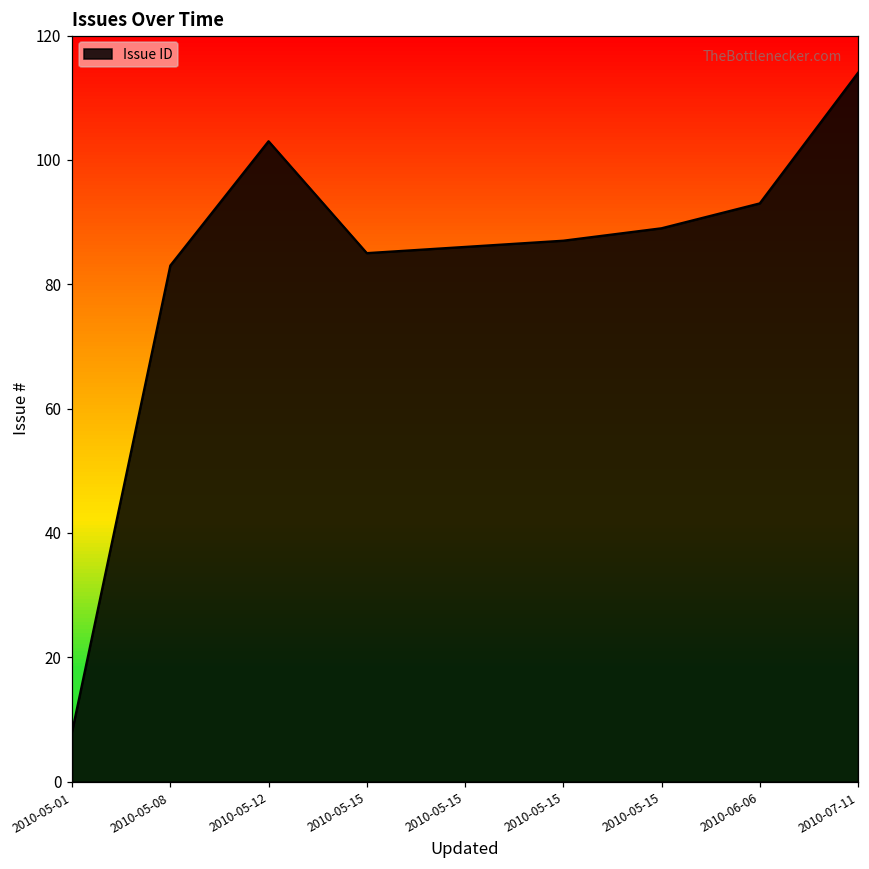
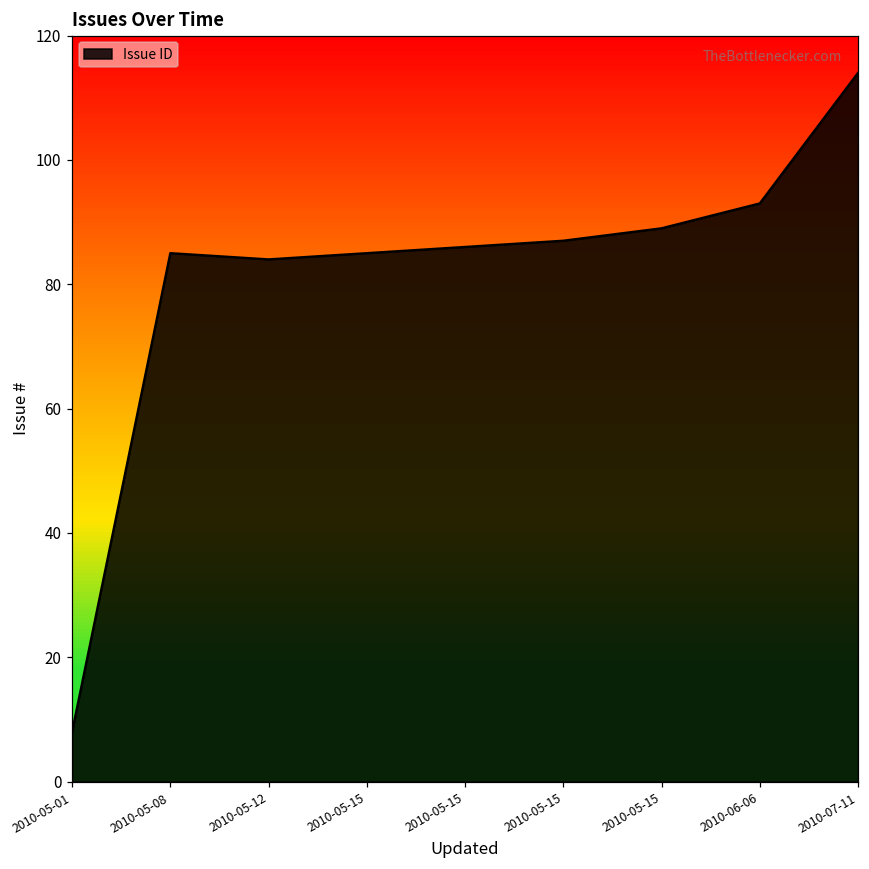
2010-05-08: 83 -> 85
2010-05-12: 103 -> 84
